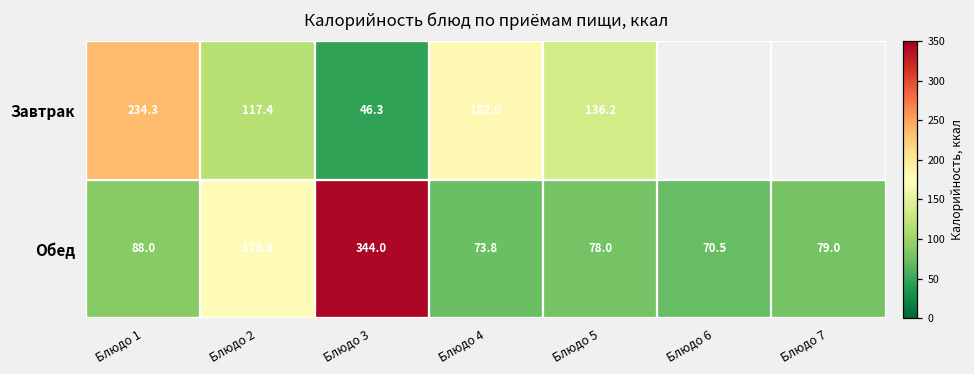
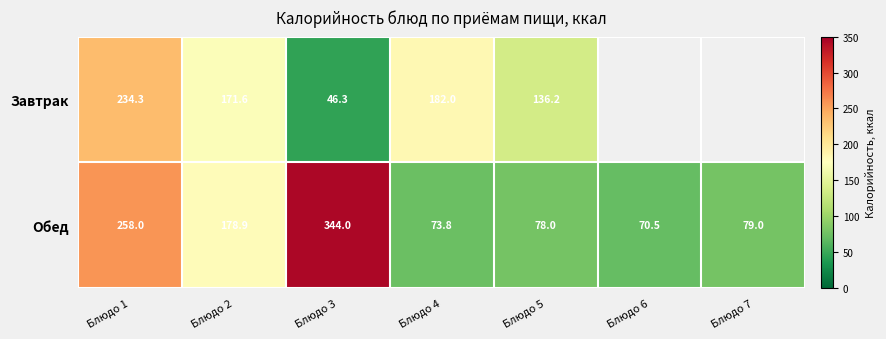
Завтрак, Блюдо 2: 117.4 -> 171.6
Обед, Блюдо 1: 88.0 -> 258.0
